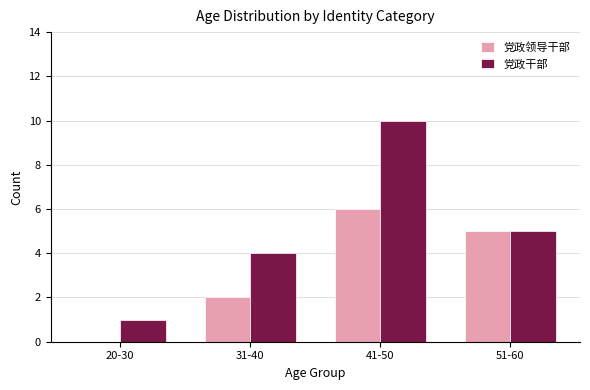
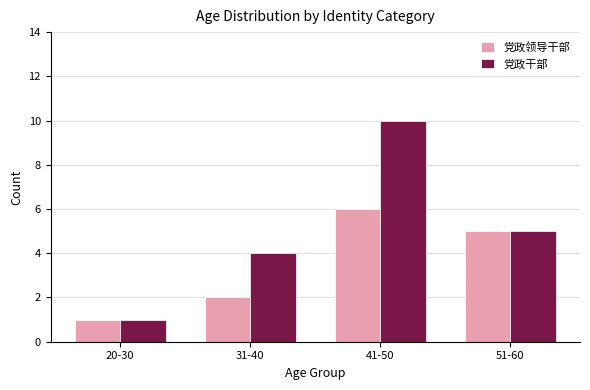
党政领导干部, 20-30: 0 -> 1
